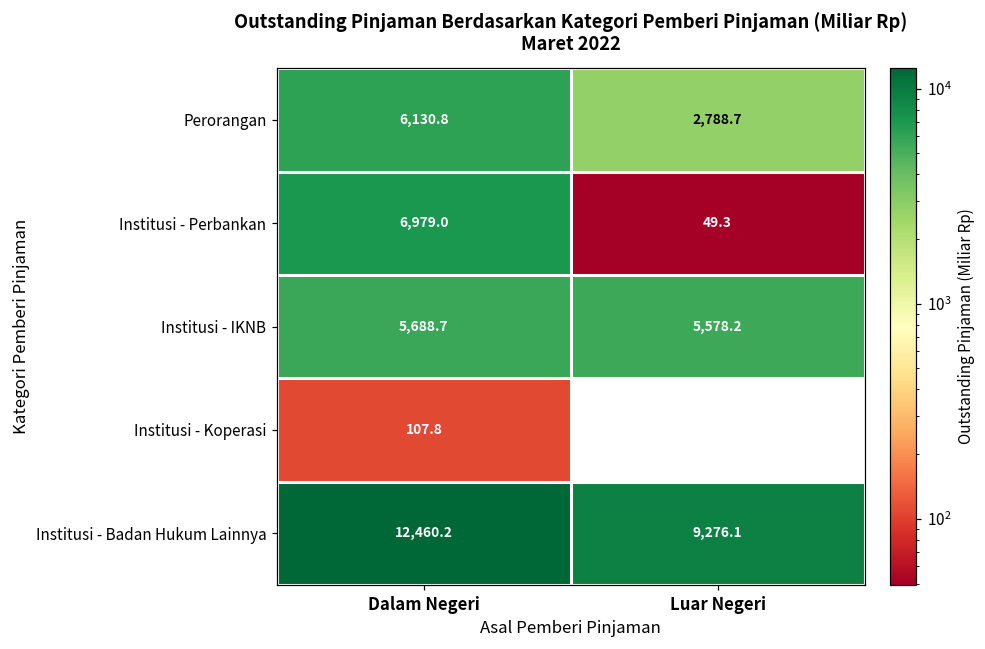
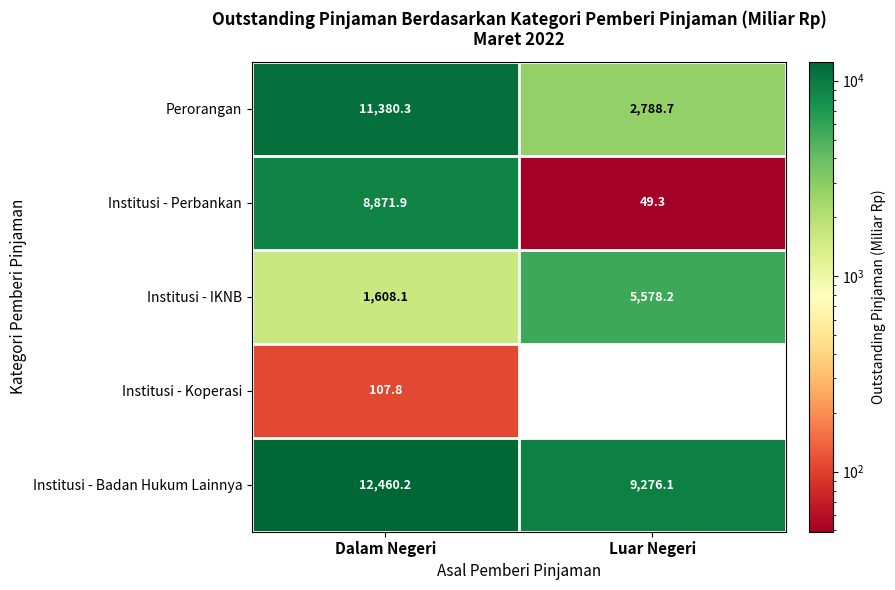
Perorangan, Dalam Negeri: 6,130.8 -> 11,380.3
Institusi - Perbankan, Dalam Negeri: 6,979.0 -> 8,871.9
Institusi - IKNB, Dalam Negeri: 5,688.7 -> 1,608.1
